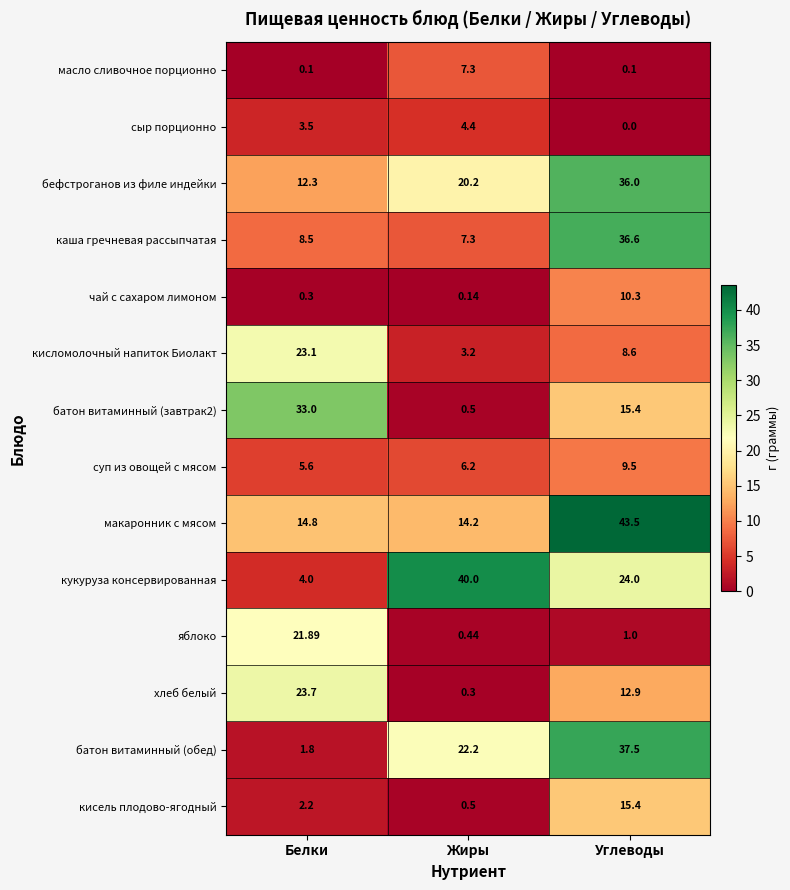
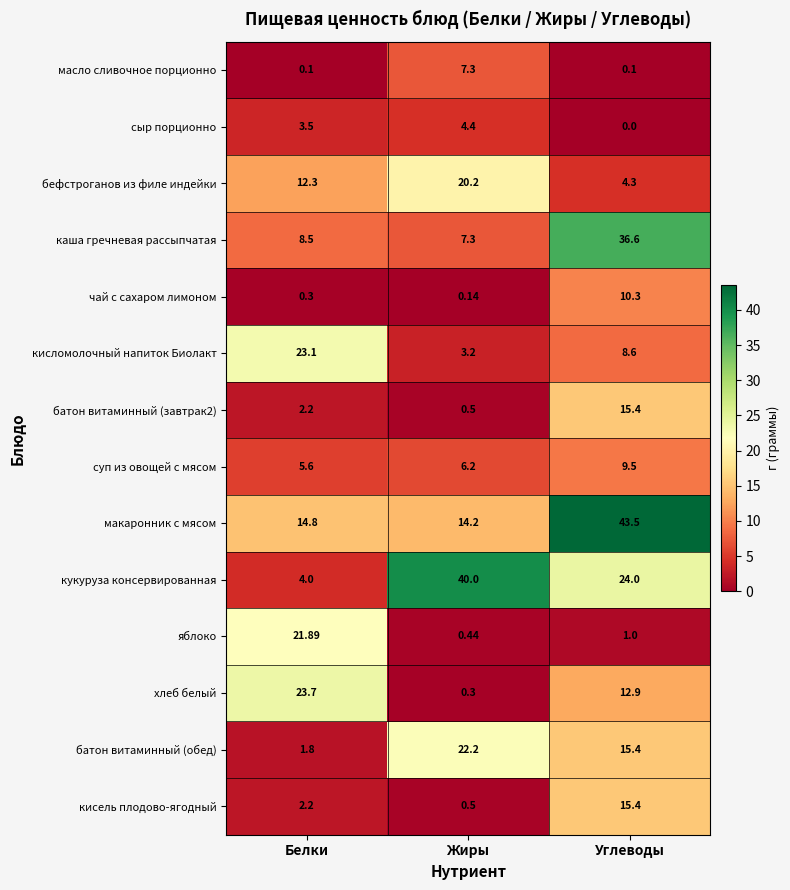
бефстроганов из филе индейки, Углеводы: 36.0 -> 4.3
батон витаминный (завтрак2), Белки: 33.0 -> 2.2
батон витаминный (обед), Углеводы: 37.5 -> 15.4
